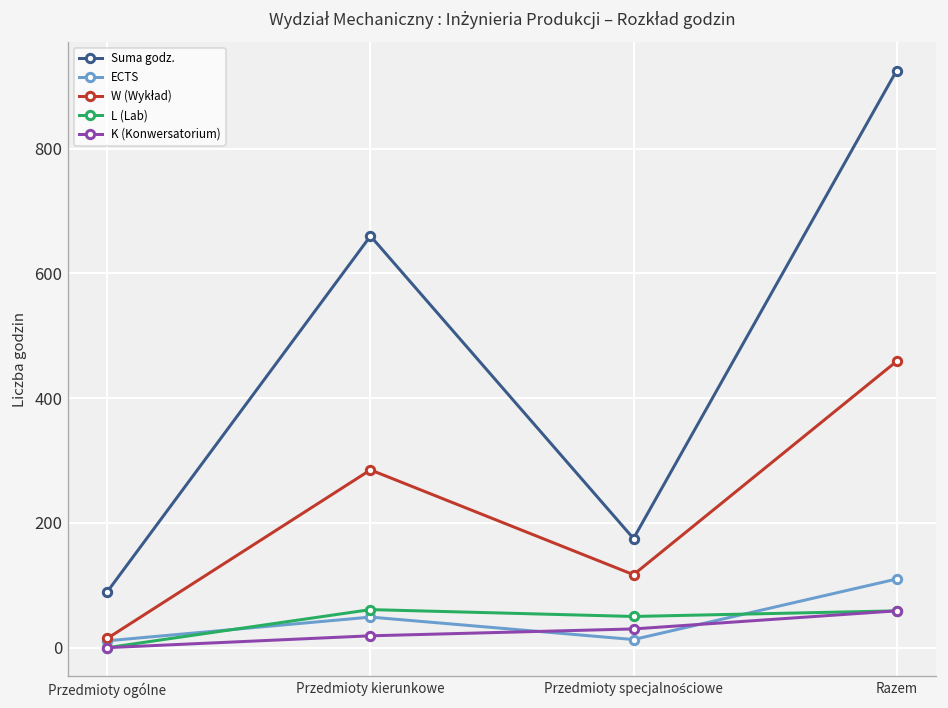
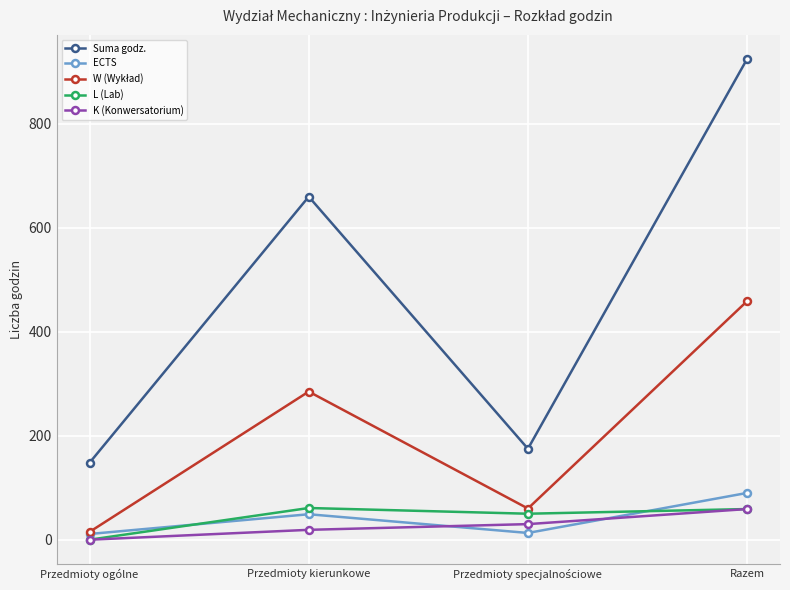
Suma godz., Przedmioty ogólne: 90 -> 150
W (Wykład), Przedmioty specjalnościowe: 120 -> 60
ECTS, Razem: 110 -> 90
